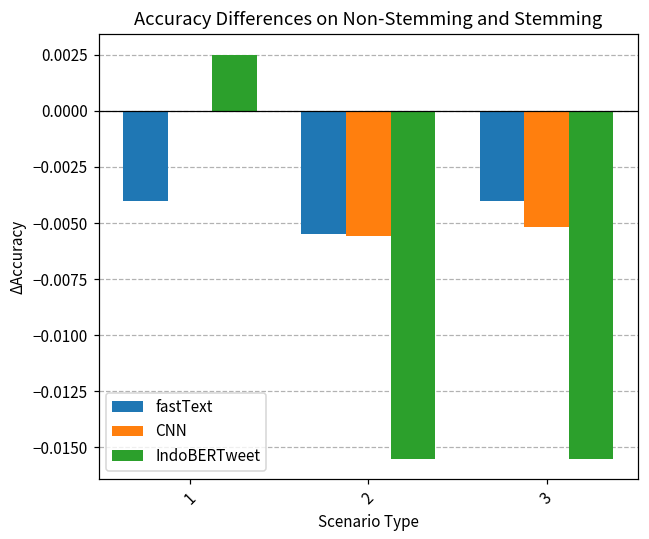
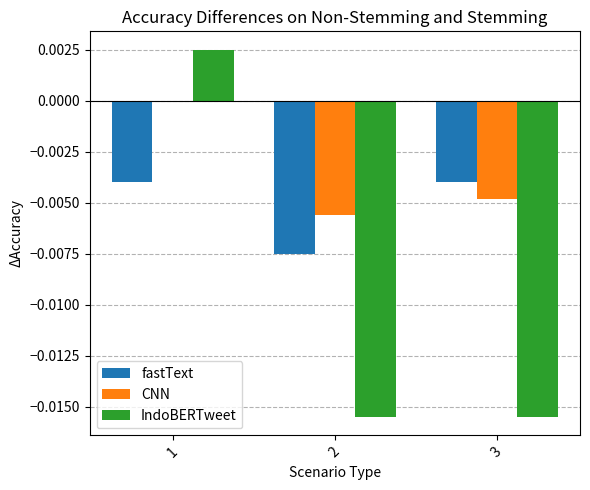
fastText, 2: -0.0055 -> -0.0075
CNN, 3: -0.0052 -> -0.0048
